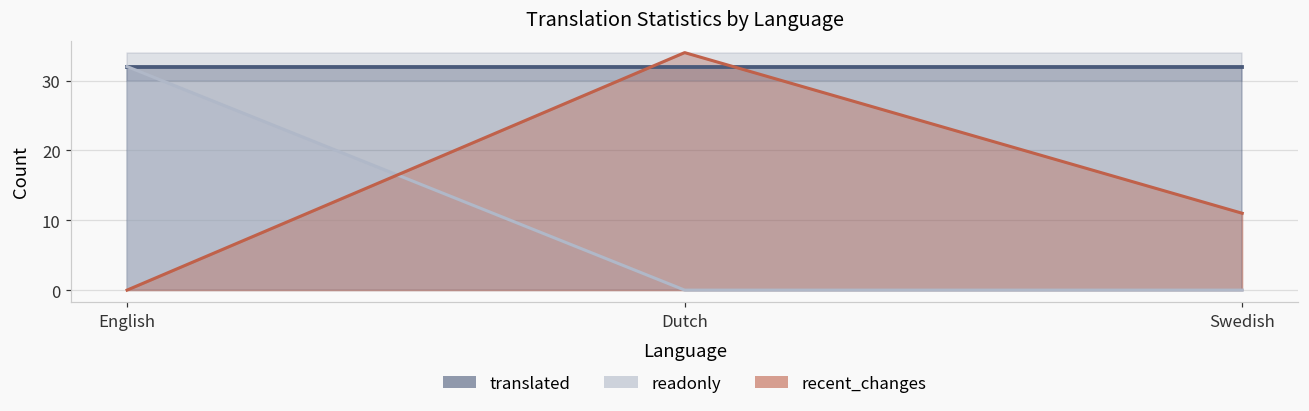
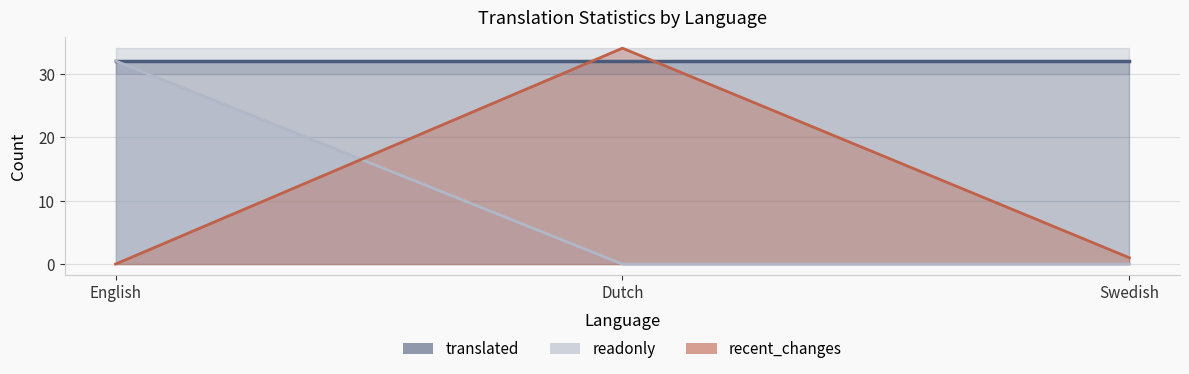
recent_changes, Swedish: 11 -> 1
